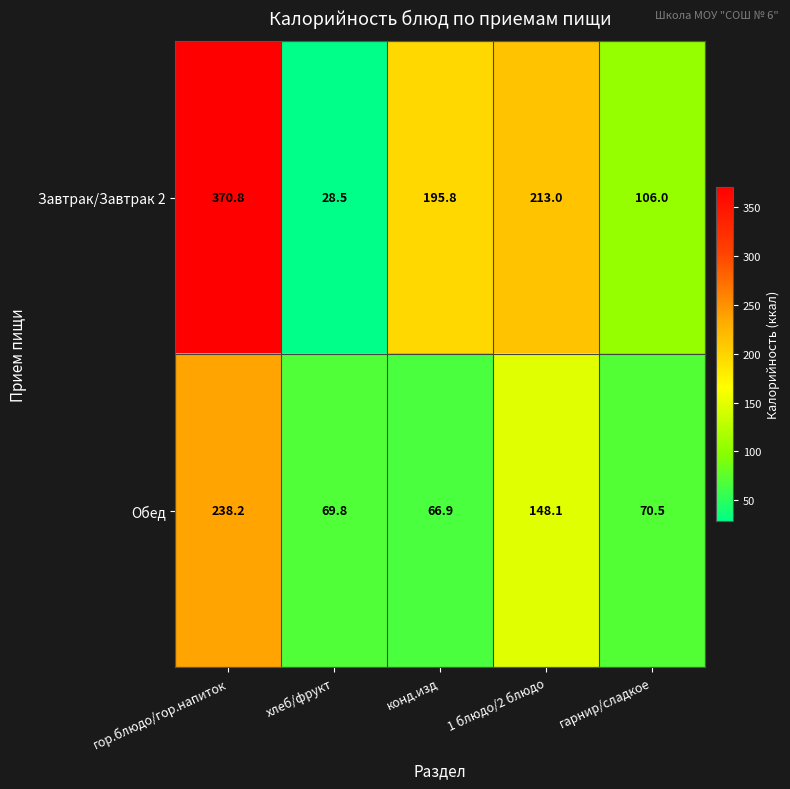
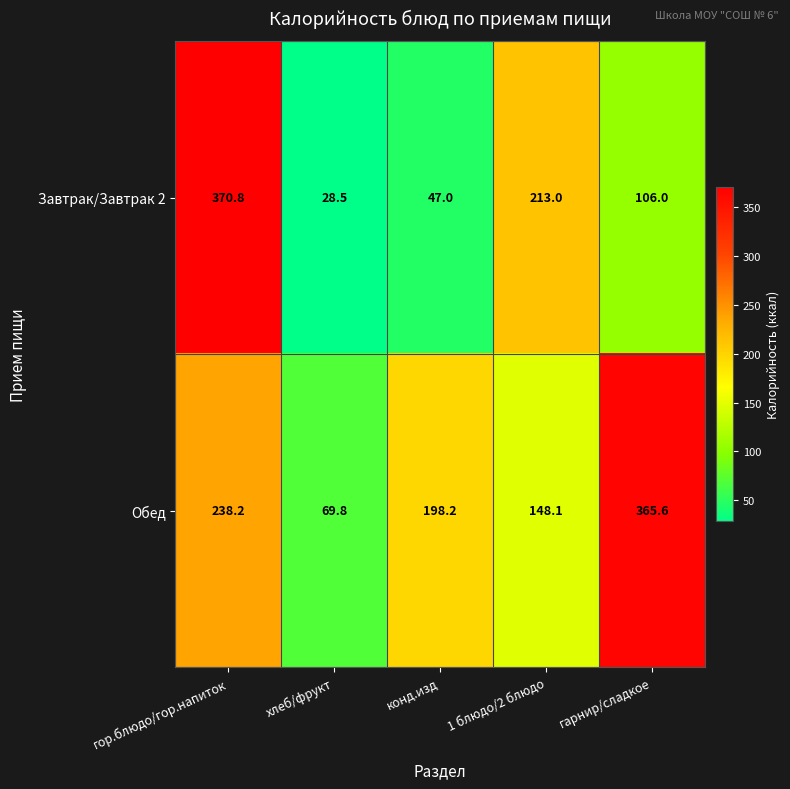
Завтрак/Завтрак 2, конд.изд: 195.8 -> 47.0
Обед, конд.изд: 66.9 -> 198.2
Обед, гарнир/сладкое: 70.5 -> 365.6
